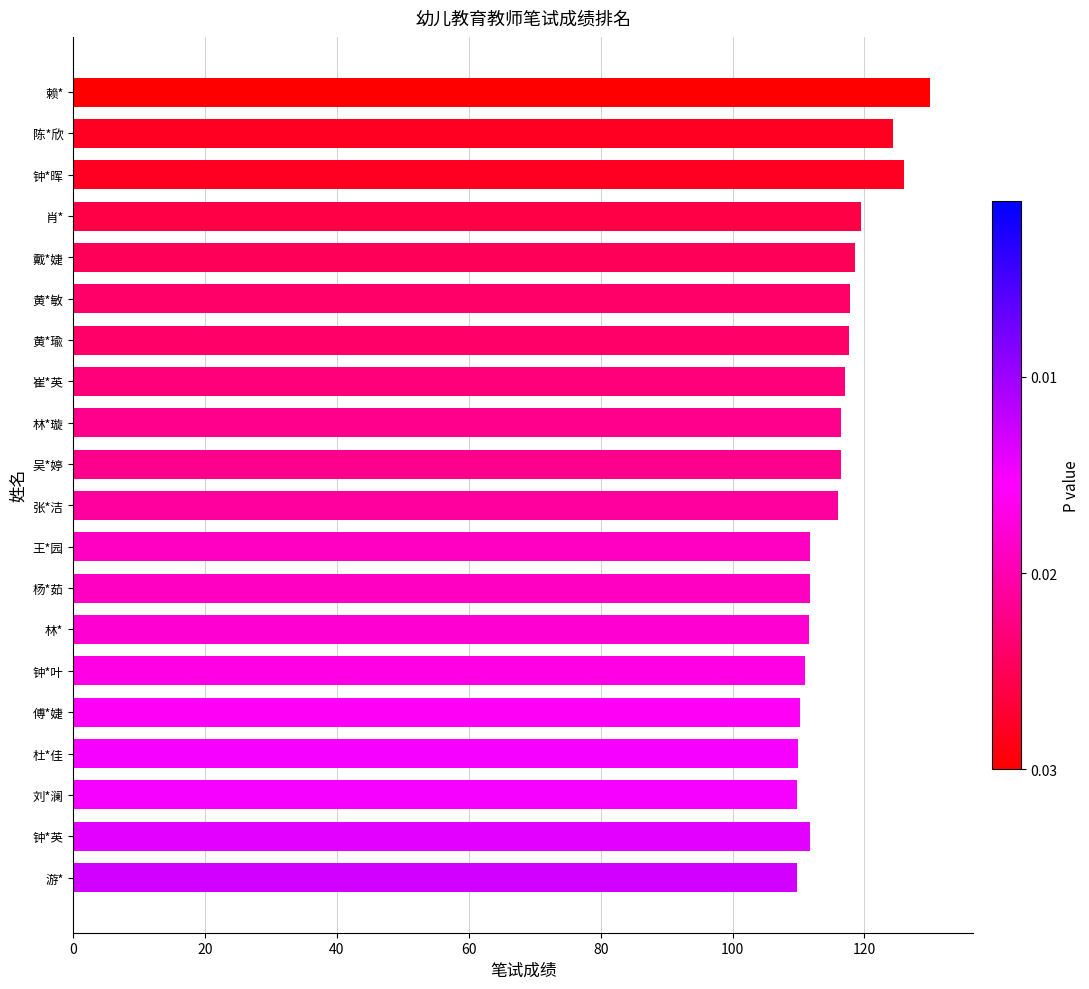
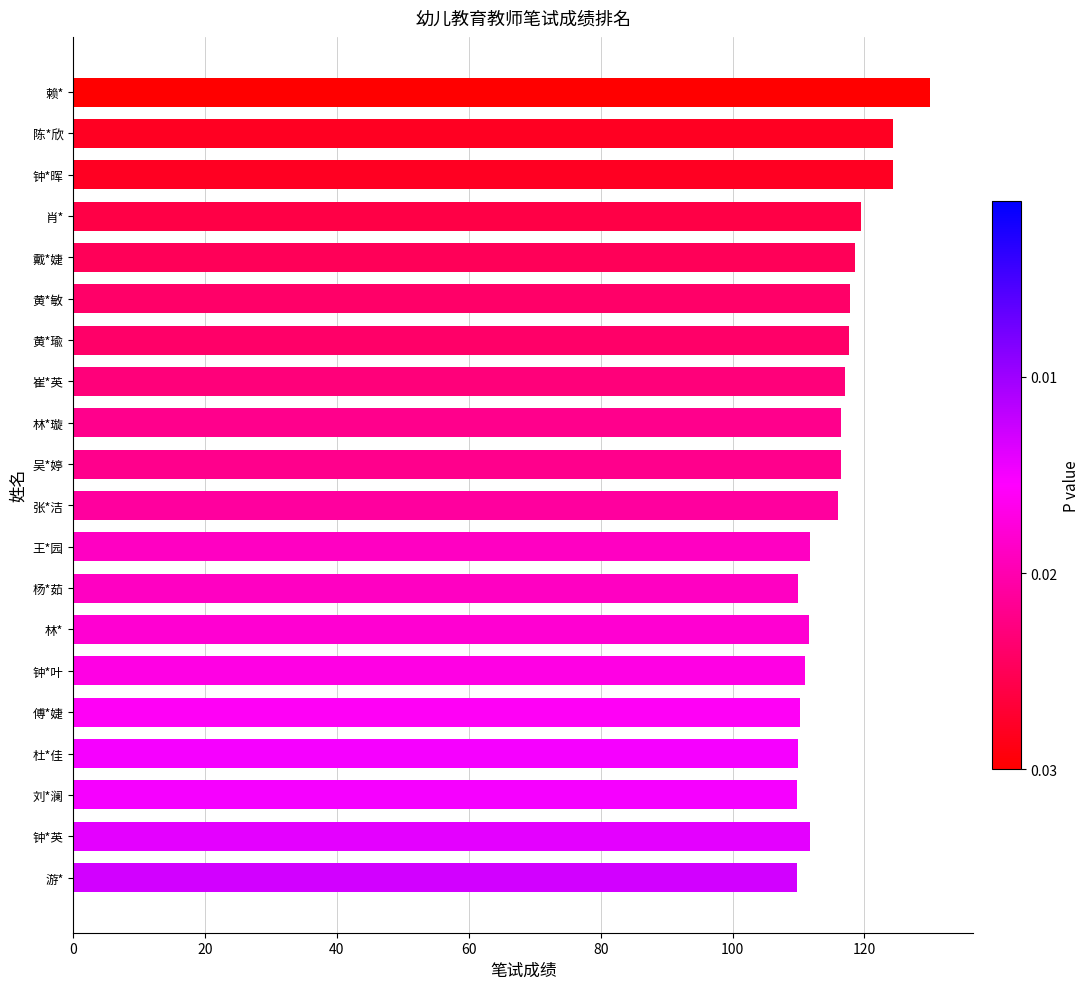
钟*晖: 126 -> 124
杨*茹: 112 -> 110
